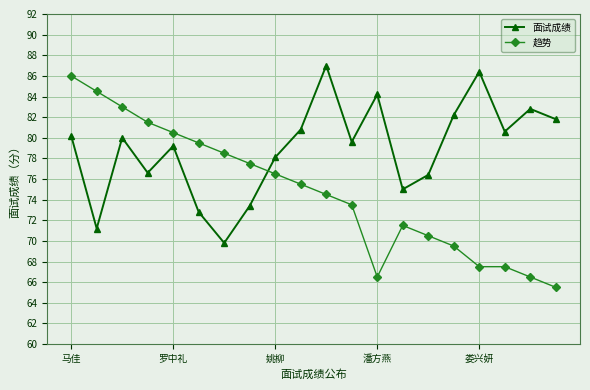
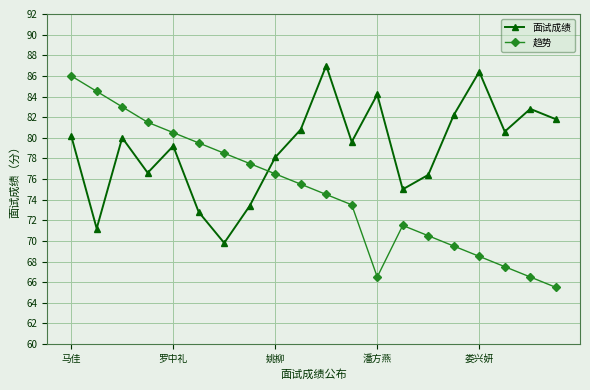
趋势, 娄兴妍: 67.5 -> 68.5
